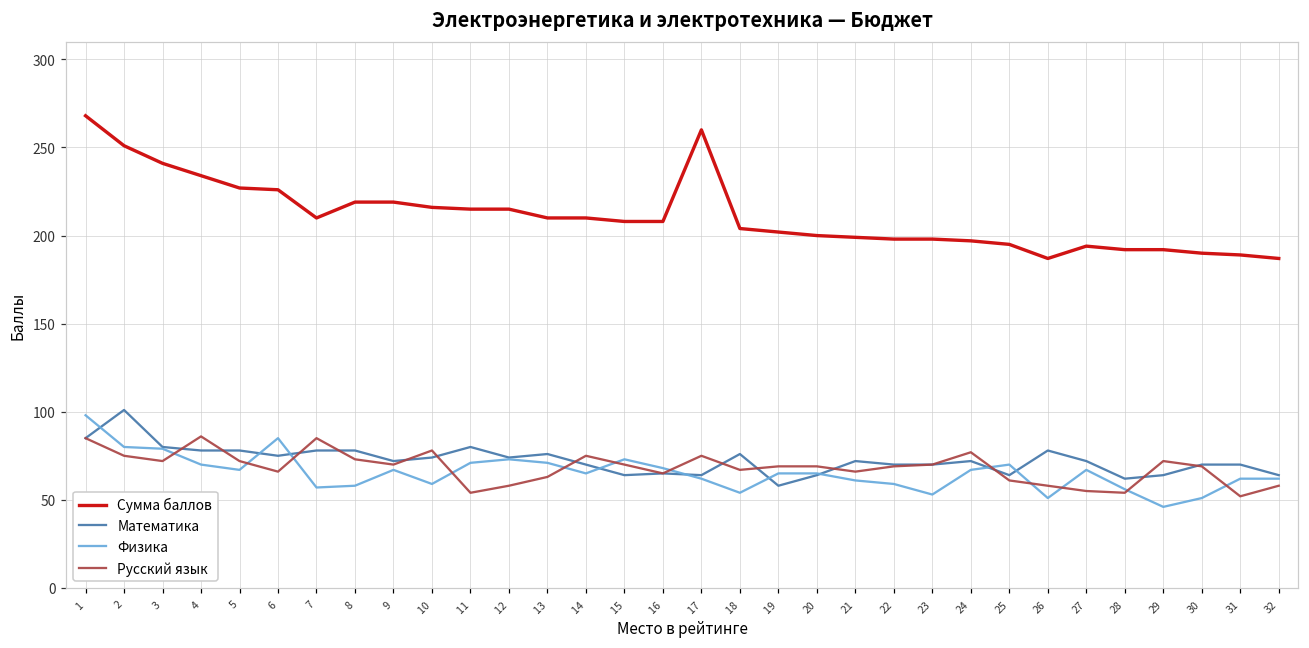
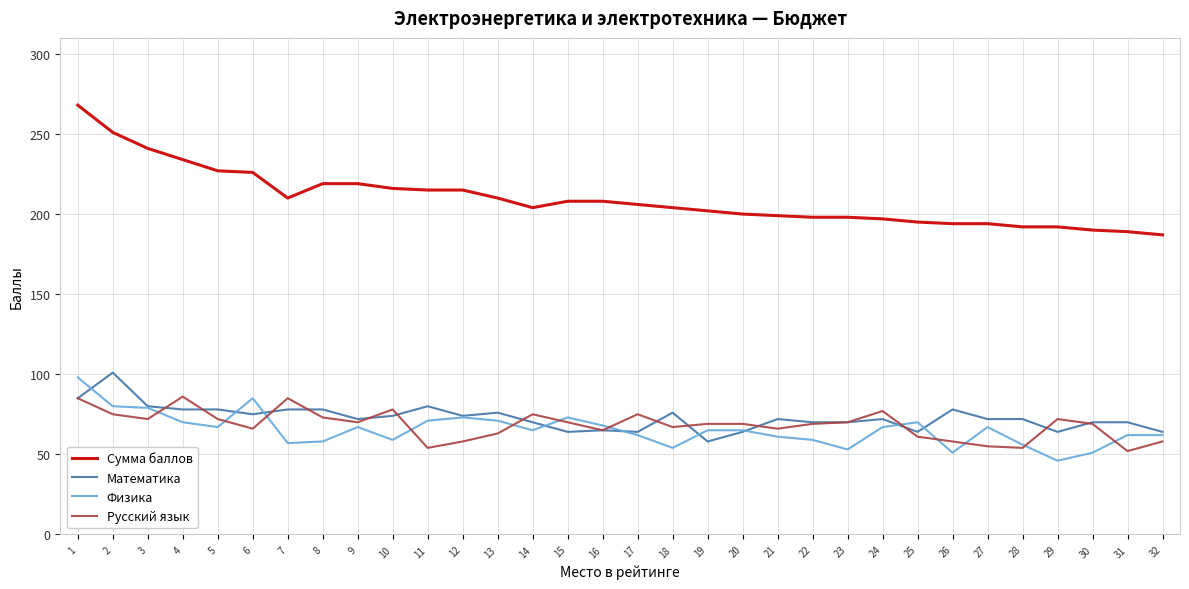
Сумма баллов, 14: 210 -> 204
Сумма баллов, 17: 260 -> 206
Сумма баллов, 26: 187 -> 194
Математика, 28: 62 -> 72
